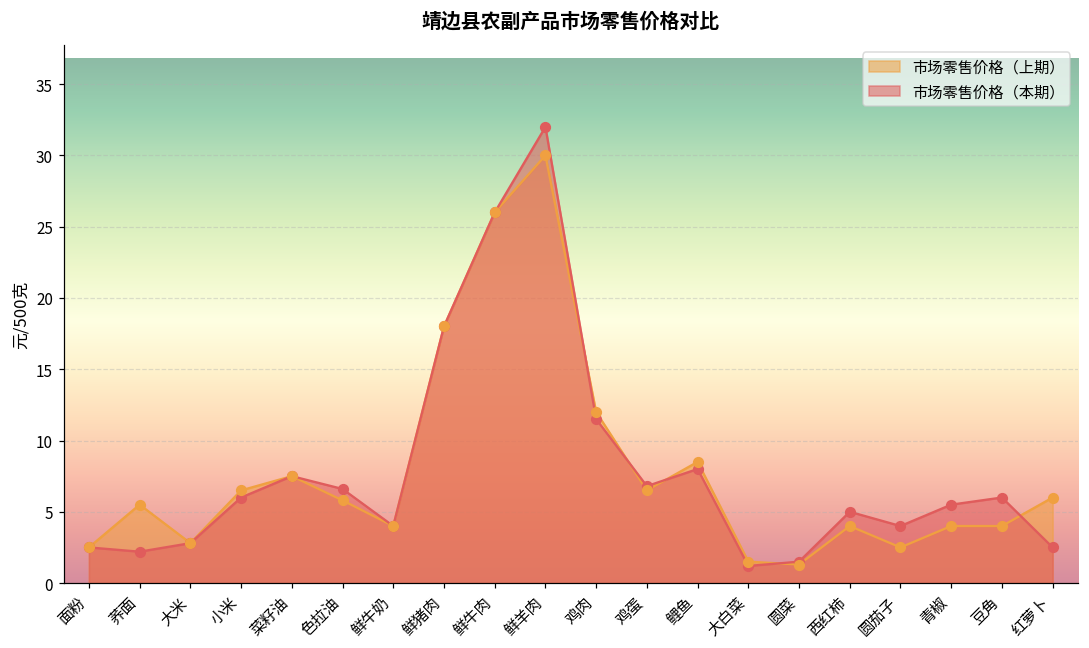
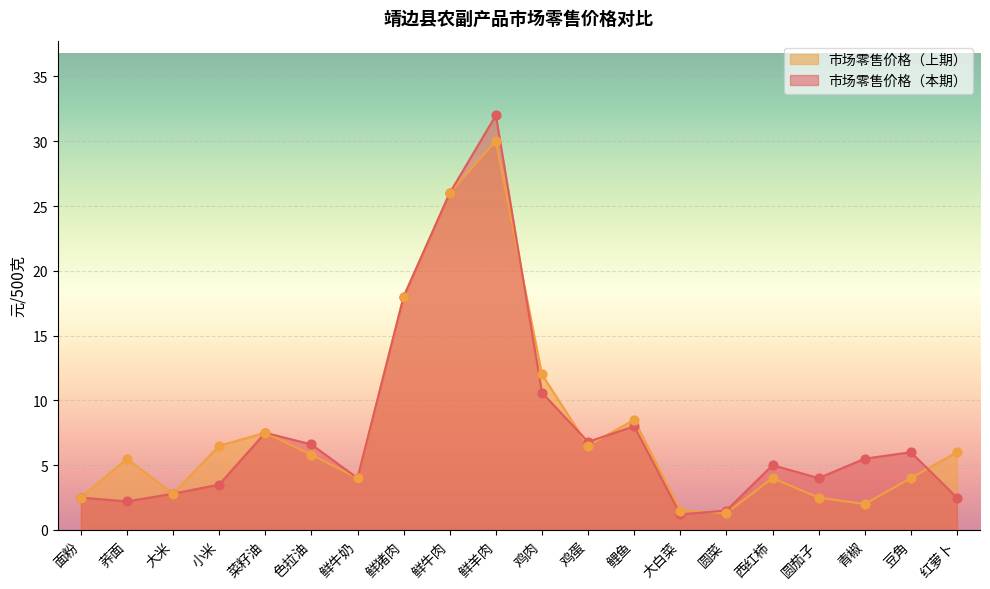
市场零售价格（本期）, 小米: 6.0 -> 3.5
市场零售价格（本期）, 鸡肉: 11.5 -> 10.6
市场零售价格（上期）, 青椒: 4 -> 2
